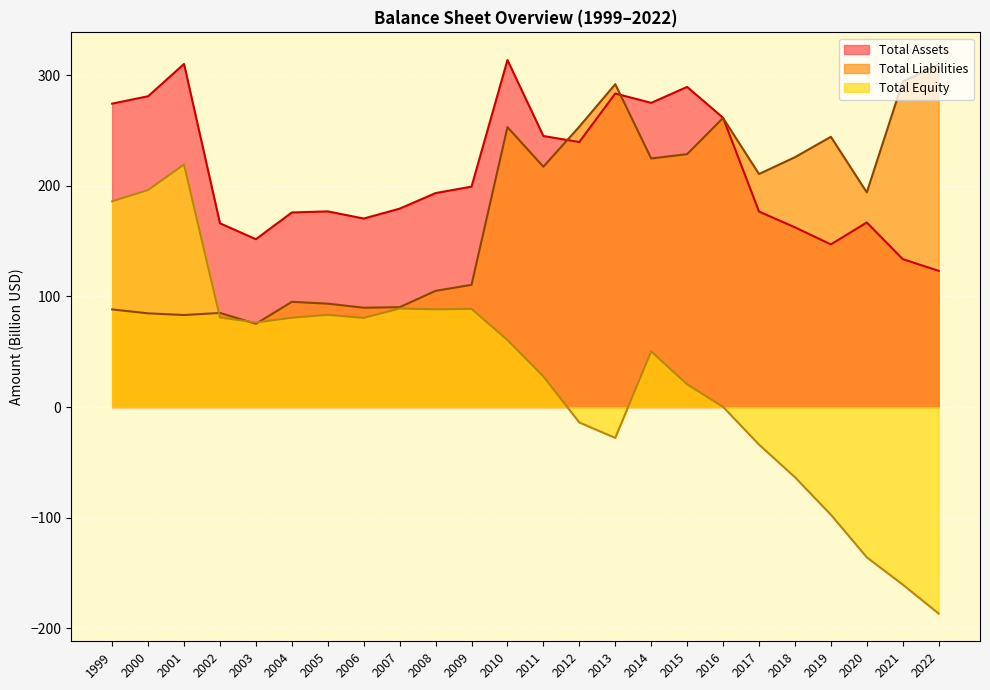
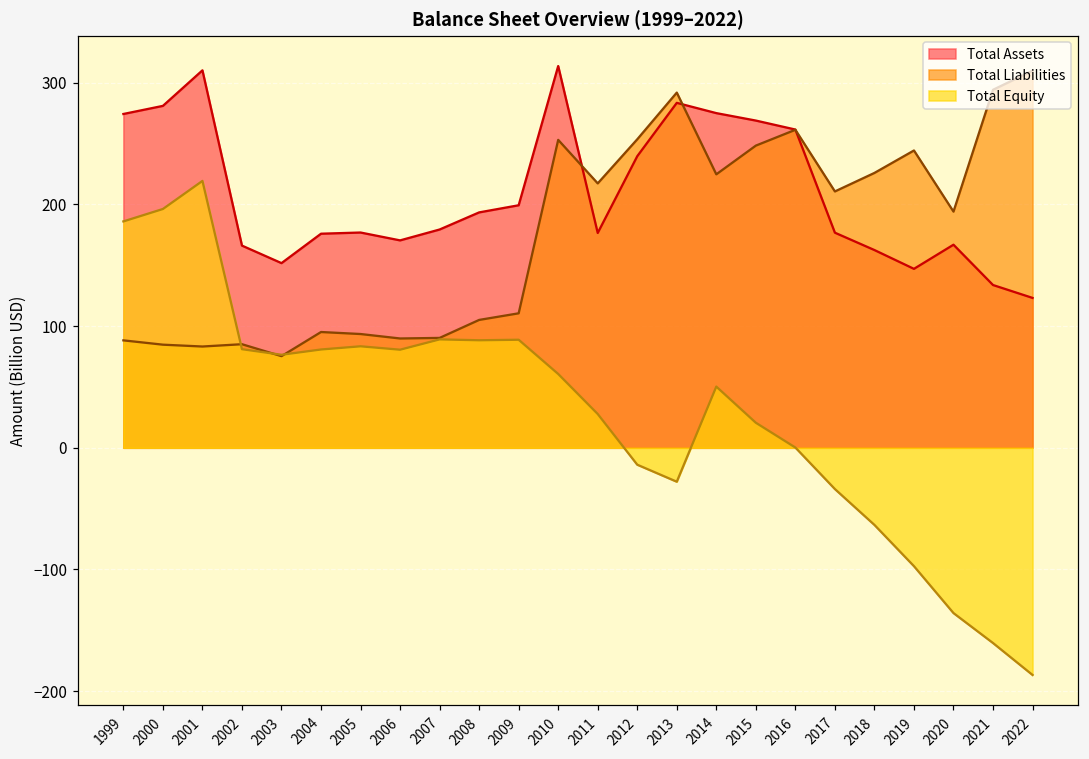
Total Assets, 2011: 245 -> 177
Total Assets, 2015: 289 -> 269
Total Liabilities, 2015: 229 -> 248
